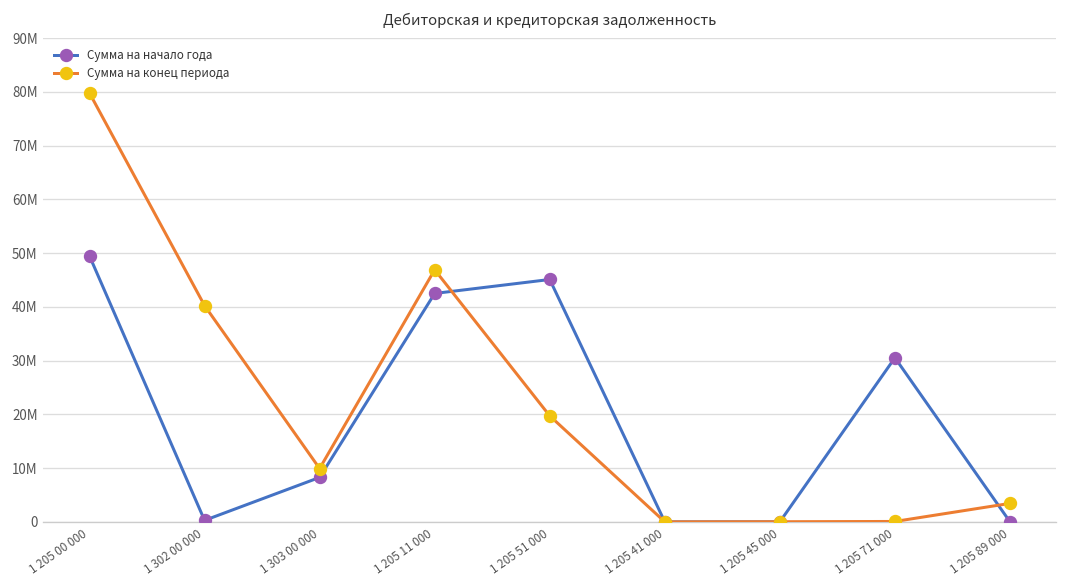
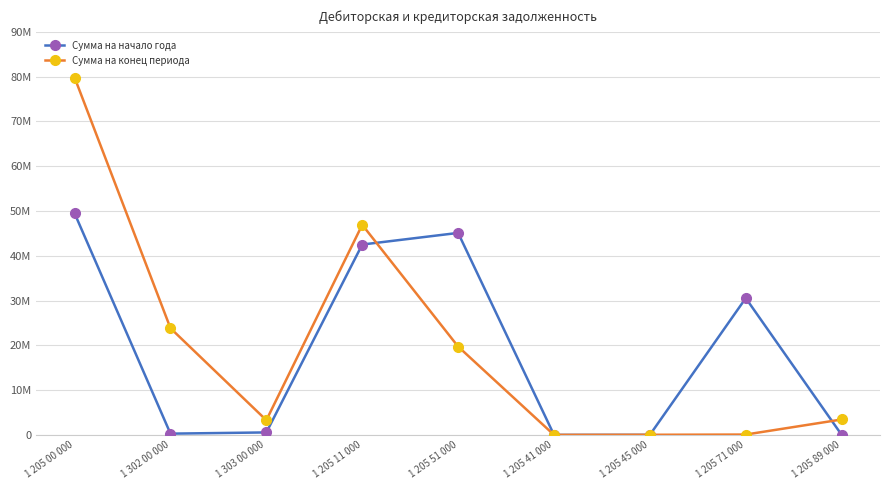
Сумма на конец периода, 1 302 00 000: 40000000 -> 24000000
Сумма на начало года, 1 303 00 000: 8000000 -> 1000000
Сумма на конец периода, 1 303 00 000: 10000000 -> 3000000
